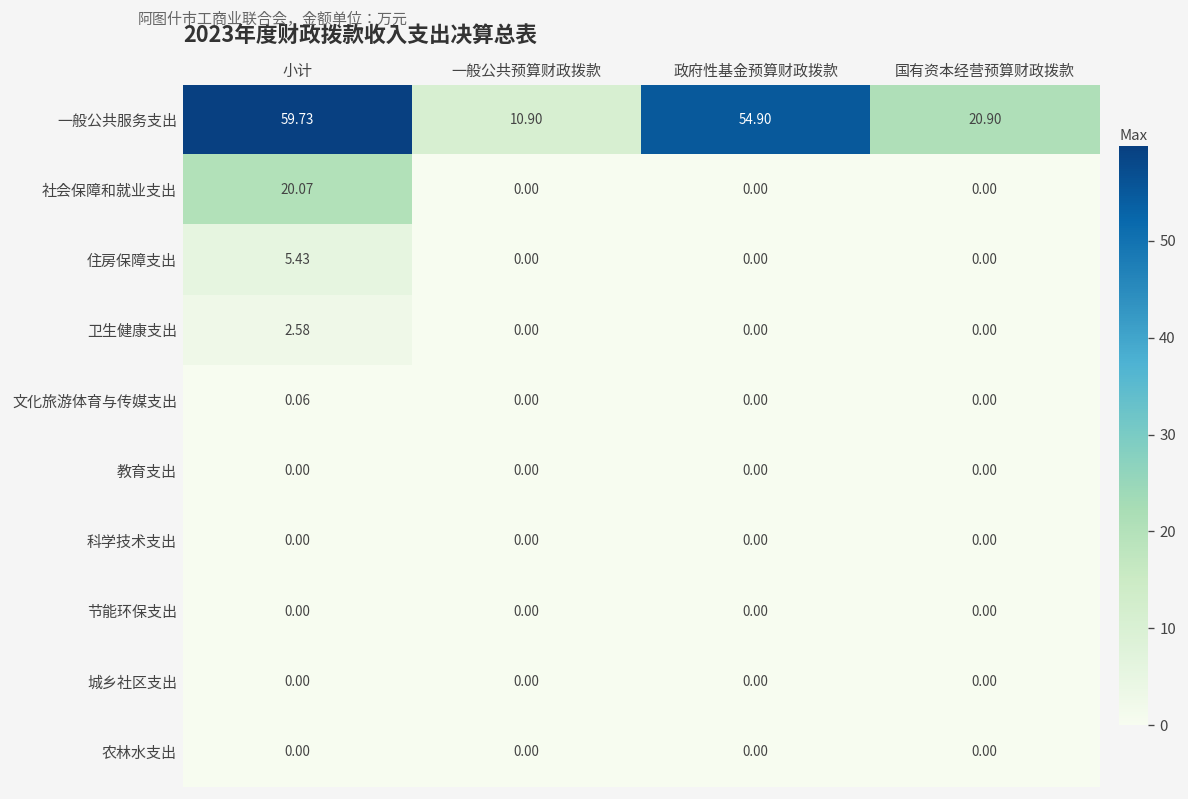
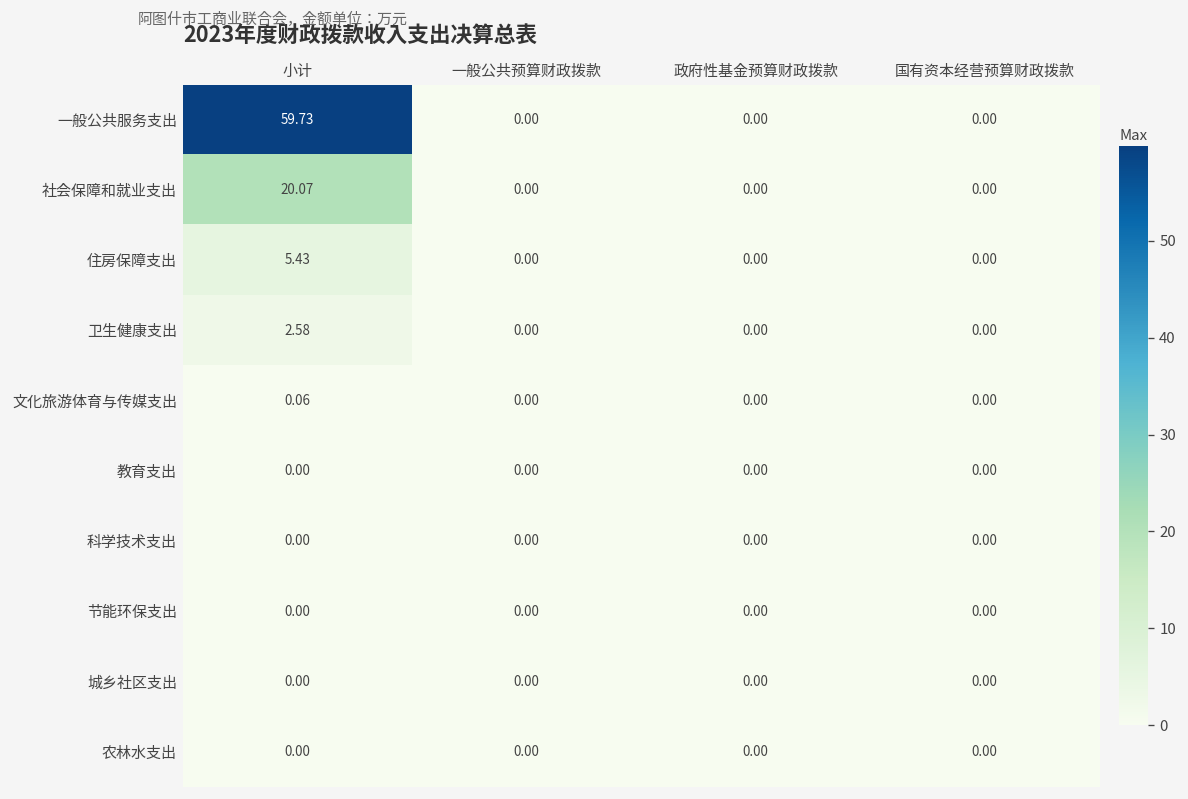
一般公共服务支出, 一般公共预算财政拨款: 10.90 -> 0.00
一般公共服务支出, 政府性基金预算财政拨款: 54.90 -> 0.00
一般公共服务支出, 国有资本经营预算财政拨款: 20.90 -> 0.00
